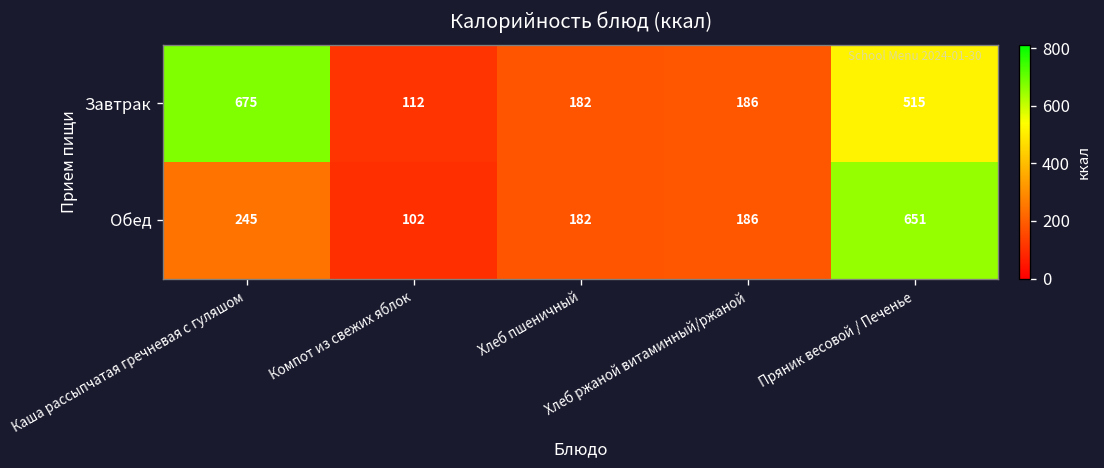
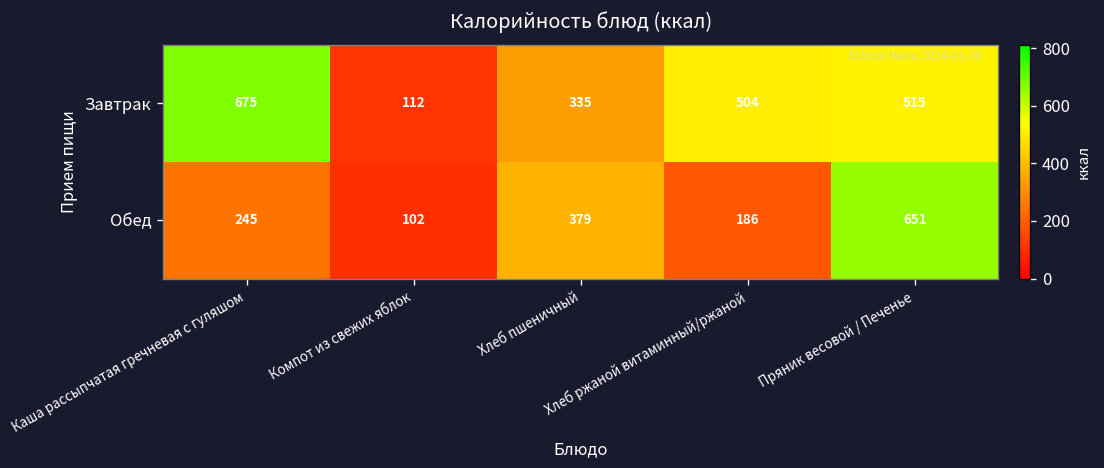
Завтрак, Хлеб пшеничный: 182 -> 335
Завтрак, Хлеб ржаной витаминный/ржаной: 186 -> 504
Обед, Хлеб пшеничный: 182 -> 379
